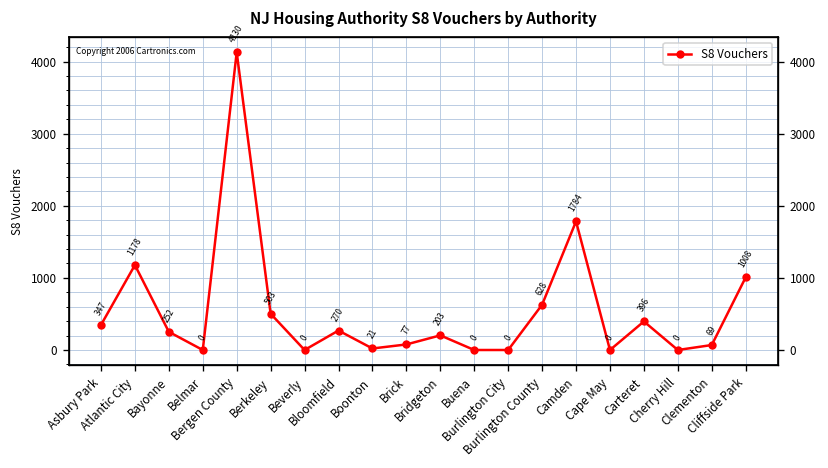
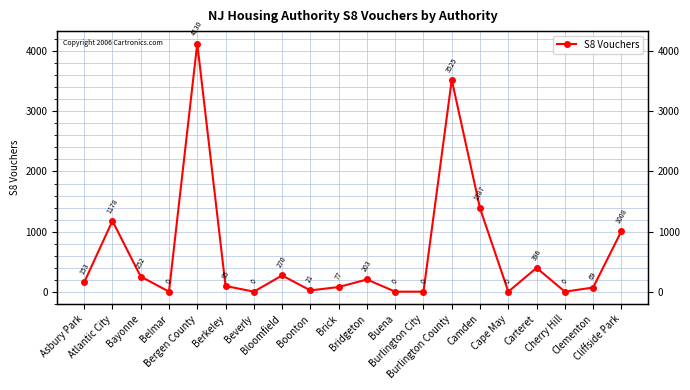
Asbury Park: 347 -> 153
Berkeley: 503 -> 95
Burlington County: 628 -> 3525
Camden: 1784 -> 1387
